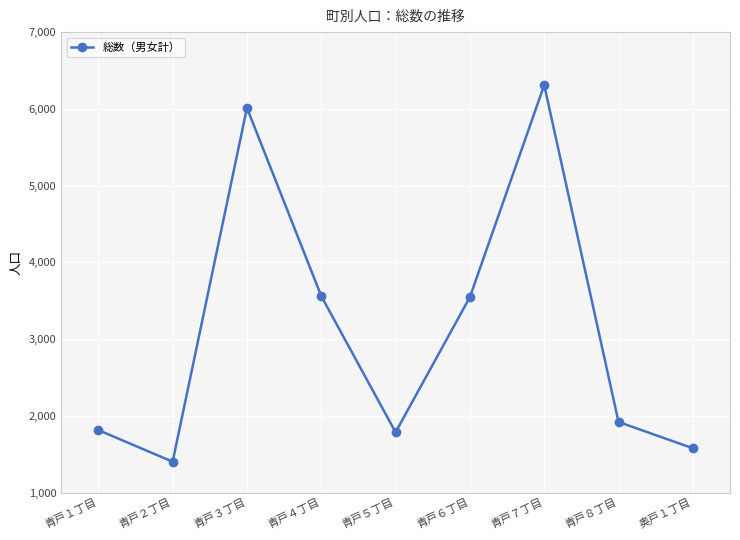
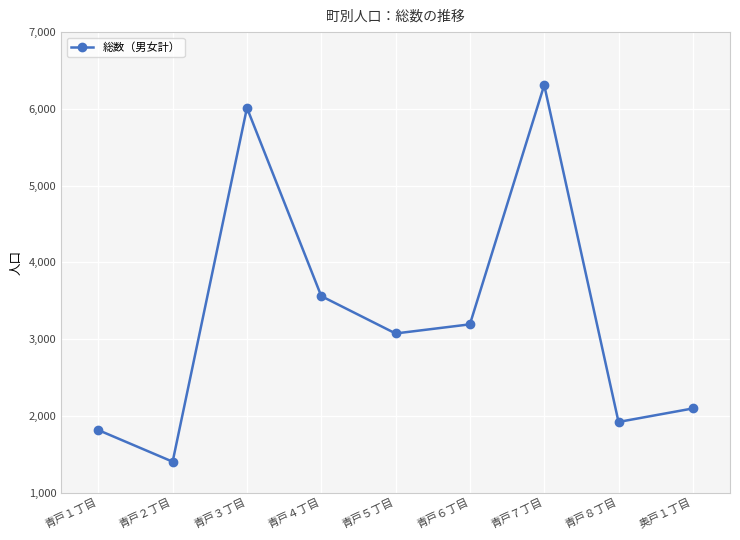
青戸５丁目: 1,800 -> 3,100
青戸６丁目: 3,500 -> 3,200
奥戸１丁目: 1,600 -> 2,100
